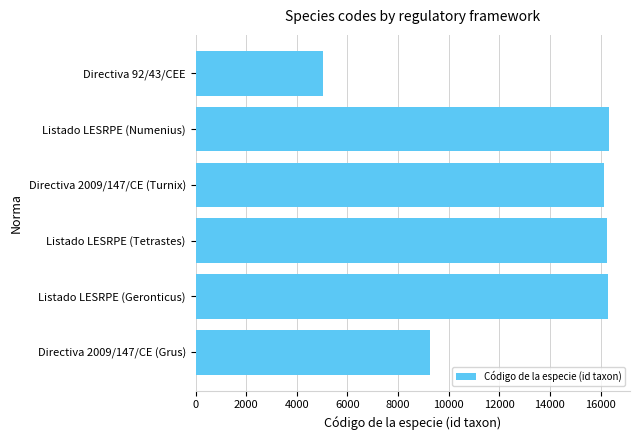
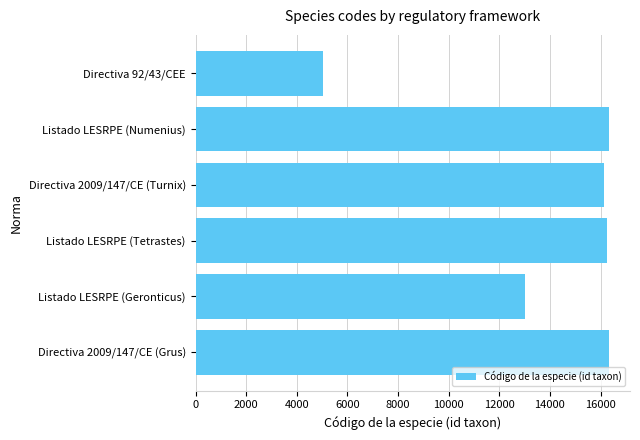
Listado LESRPE (Geronticus): 16300 -> 13000
Directiva 2009/147/CE (Grus): 9300 -> 16300
